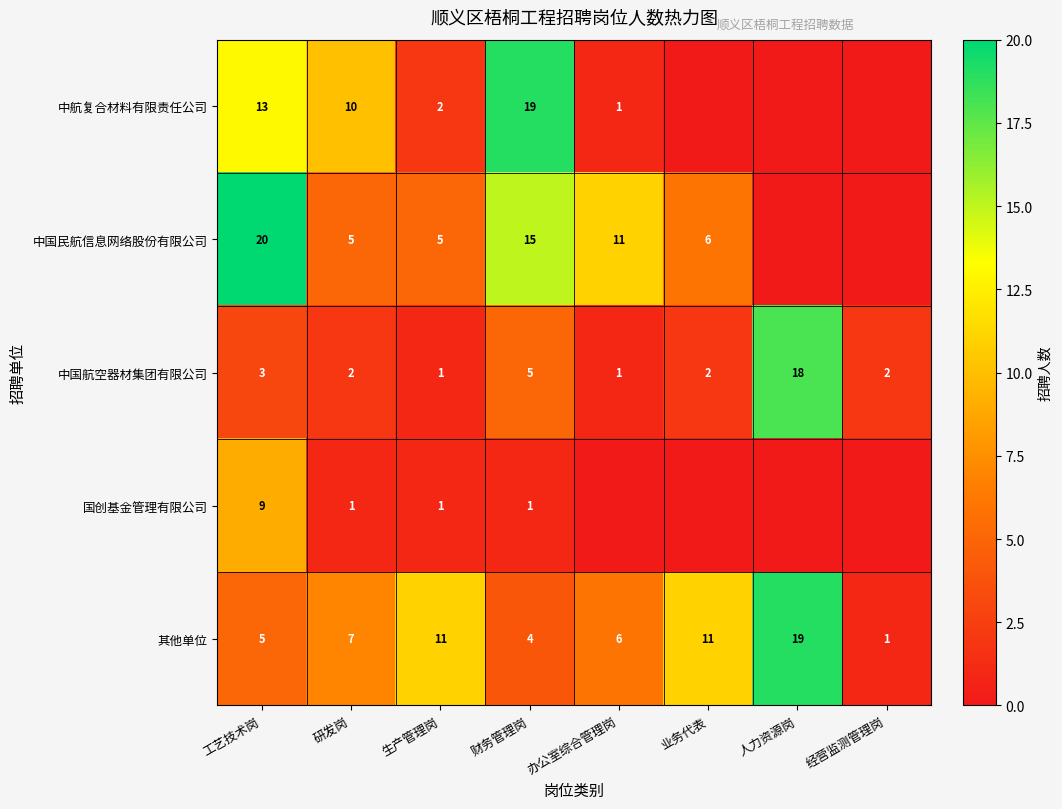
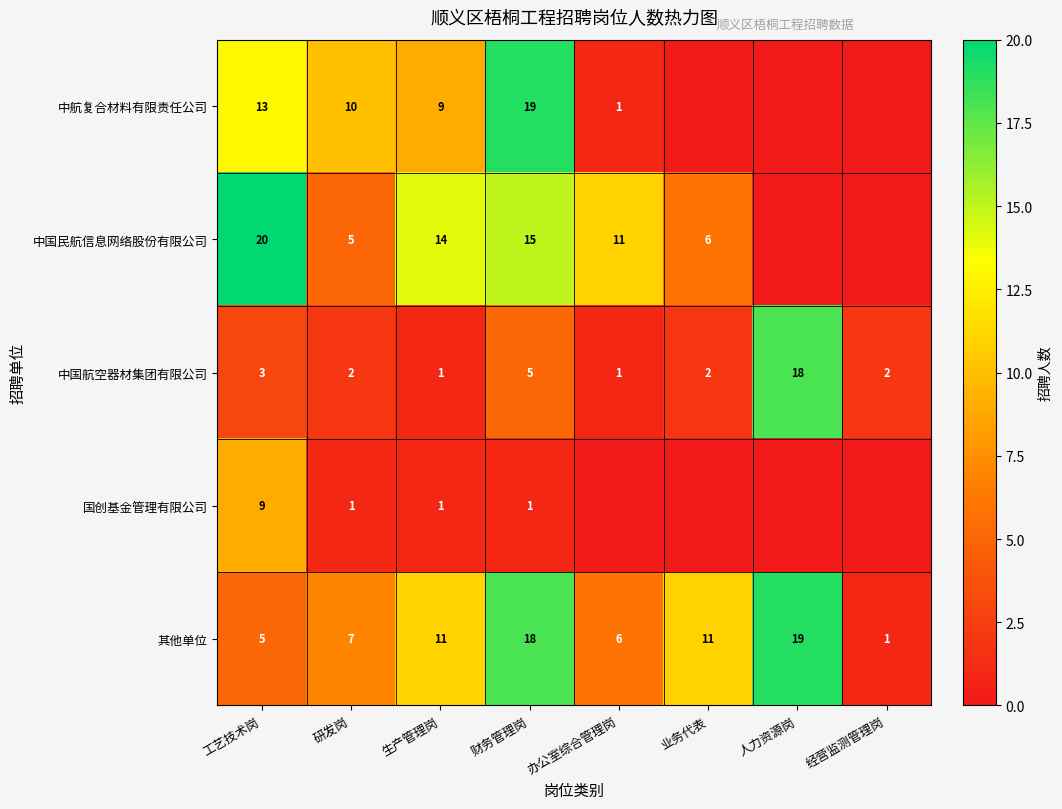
中航复合材料有限责任公司, 生产管理岗: 2 -> 9
中国民航信息网络股份有限公司, 生产管理岗: 5 -> 14
其他单位, 财务管理岗: 4 -> 18
